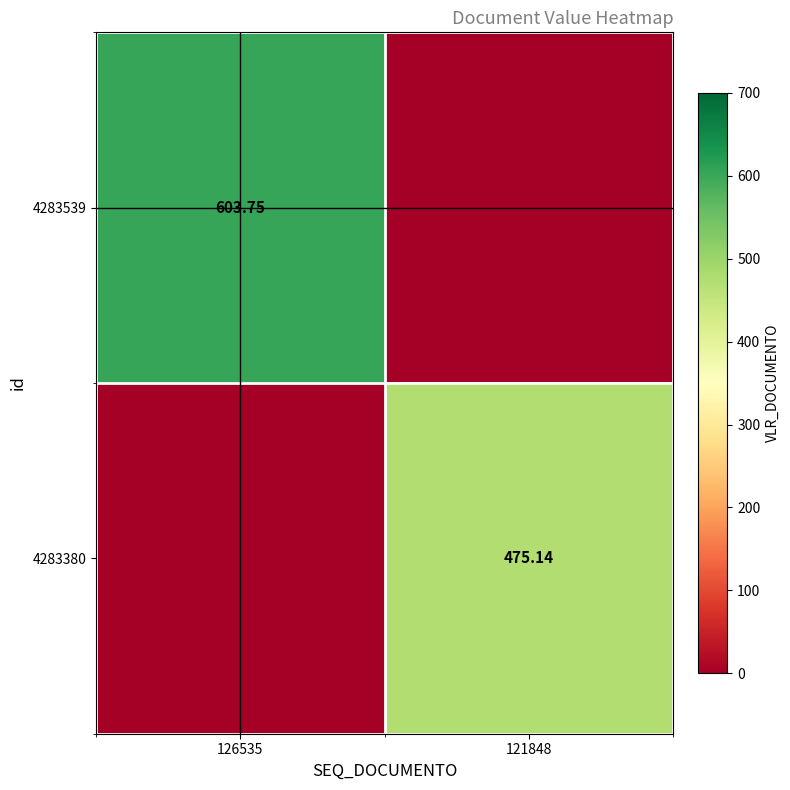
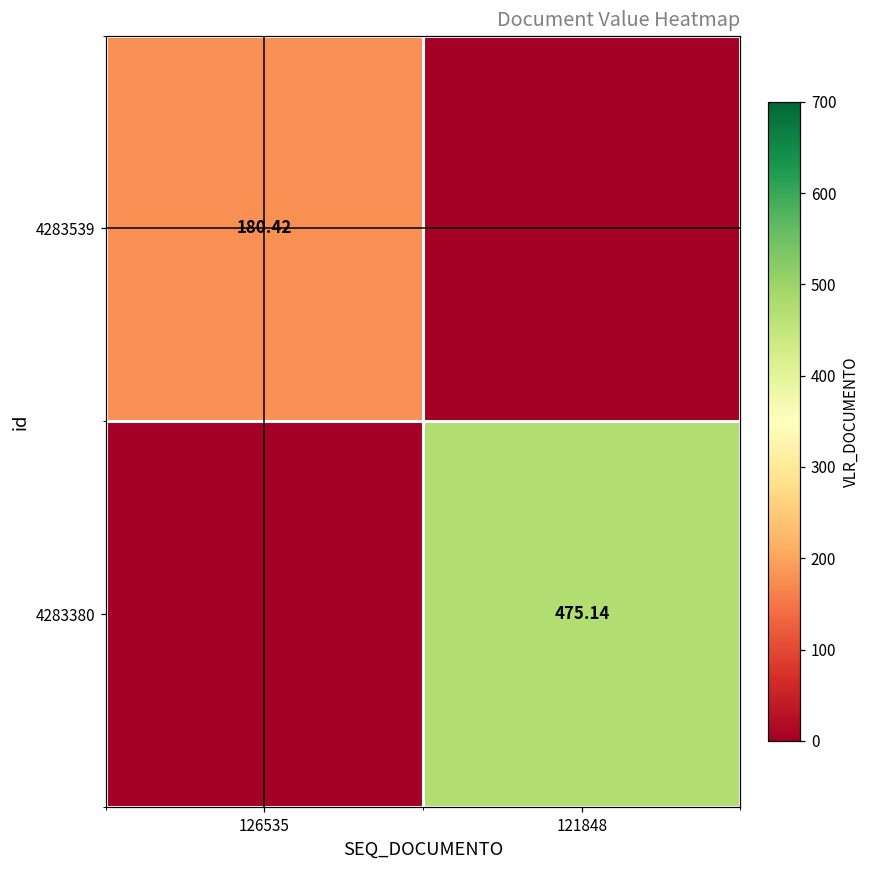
4283539, 126535: 603.75 -> 180.42
